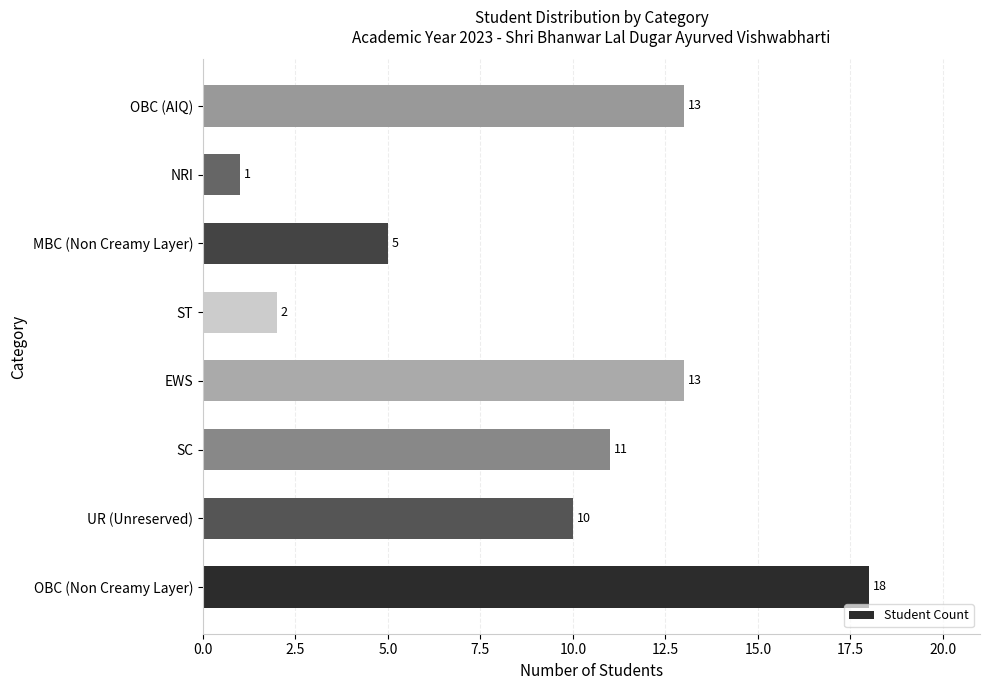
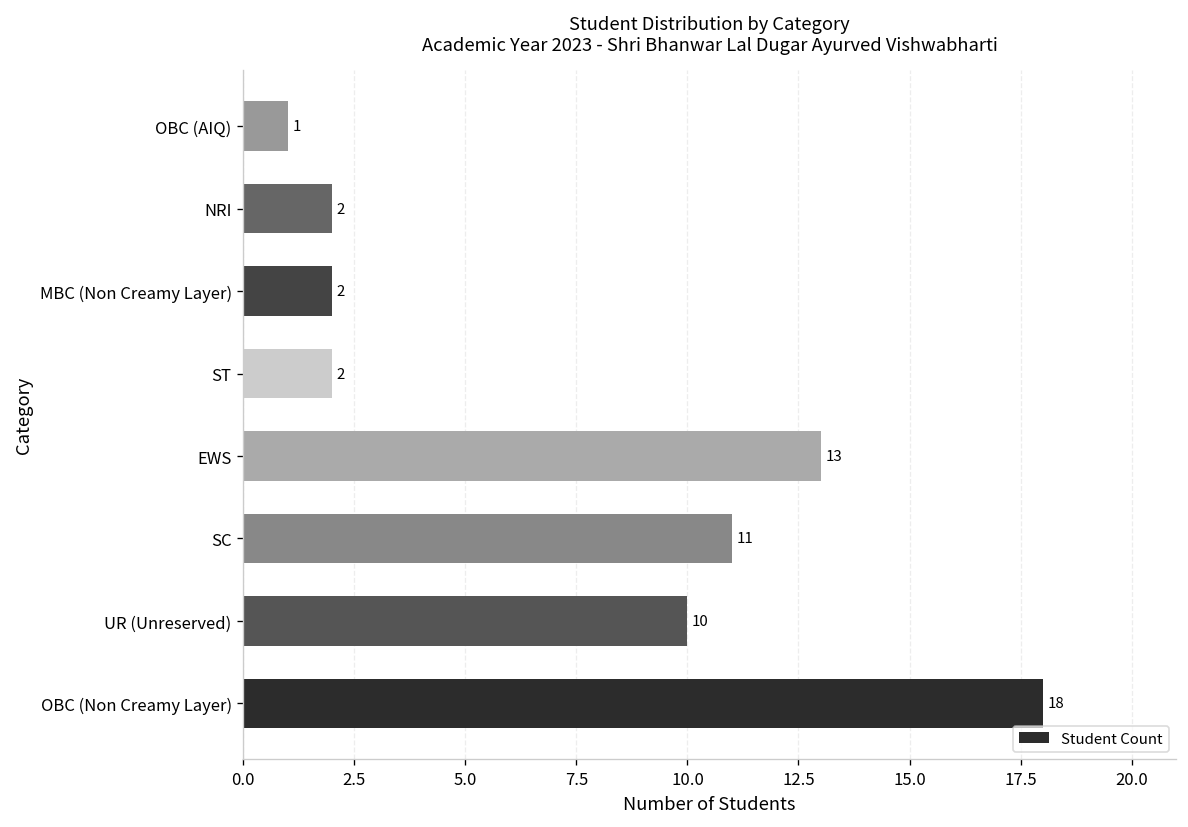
OBC (AIQ): 13 -> 1
NRI: 1 -> 2
MBC (Non Creamy Layer): 5 -> 2
